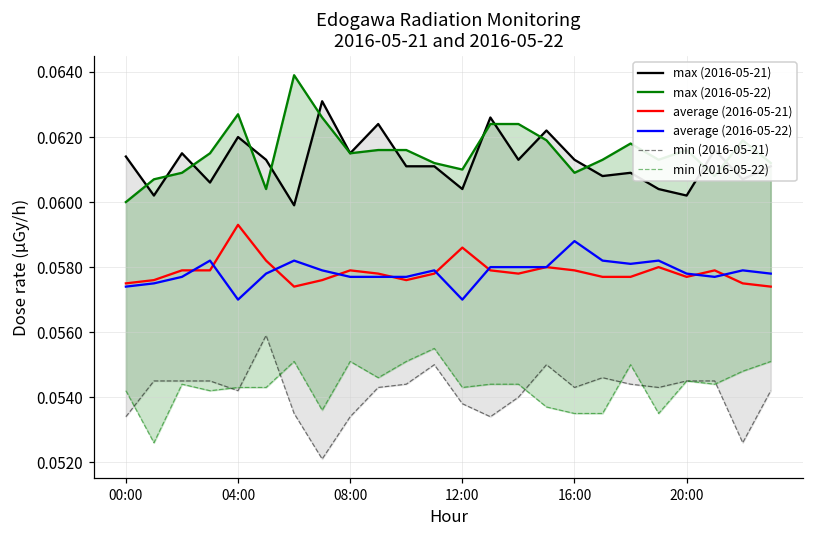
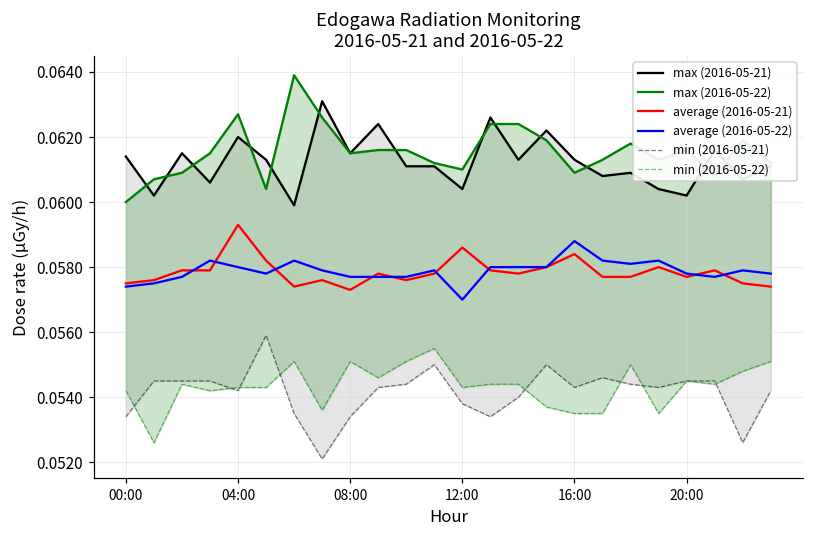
average (2016-05-22), 04:00: 0.057 -> 0.058
average (2016-05-21), 08:00: 0.0579 -> 0.0573
average (2016-05-21), 16:00: 0.0579 -> 0.0584
